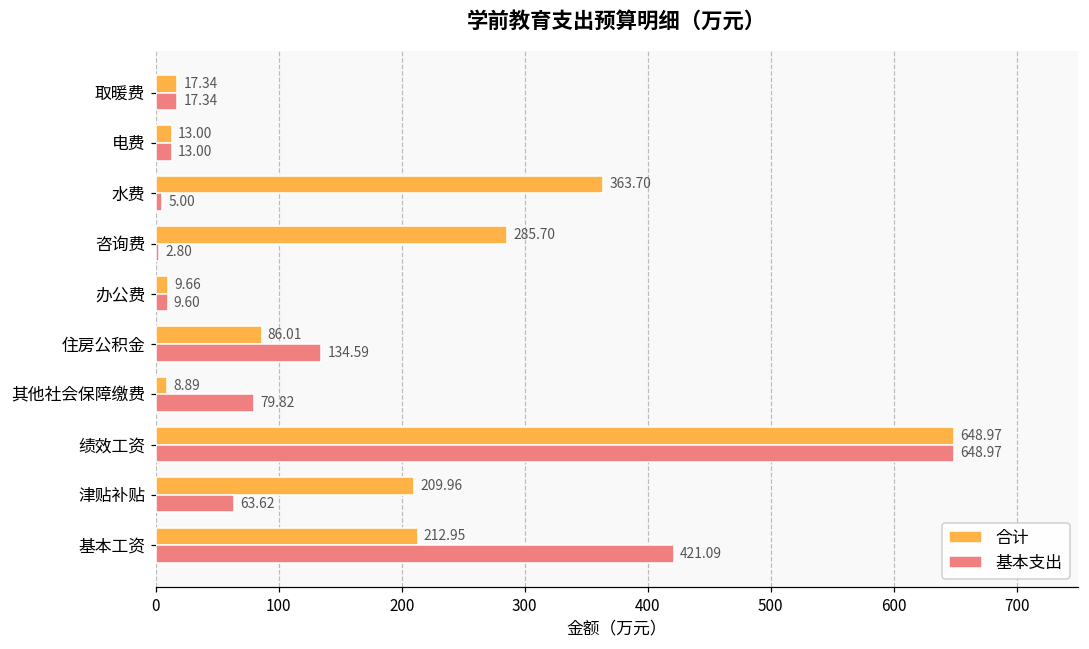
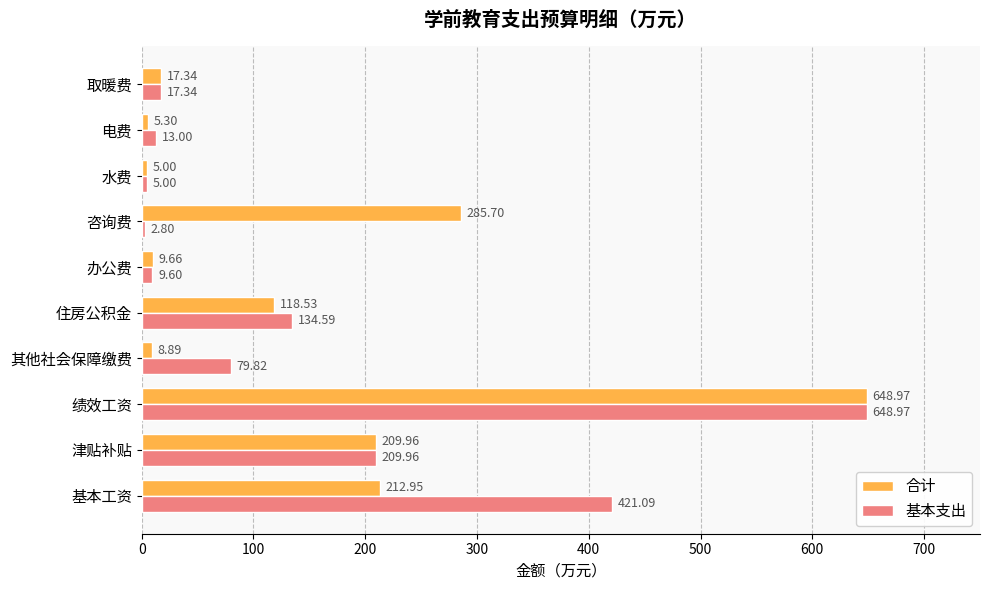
合计, 电费: 13.00 -> 5.30
合计, 水费: 363.70 -> 5.00
合计, 住房公积金: 86.01 -> 118.53
基本支出, 津贴补贴: 63.62 -> 209.96
